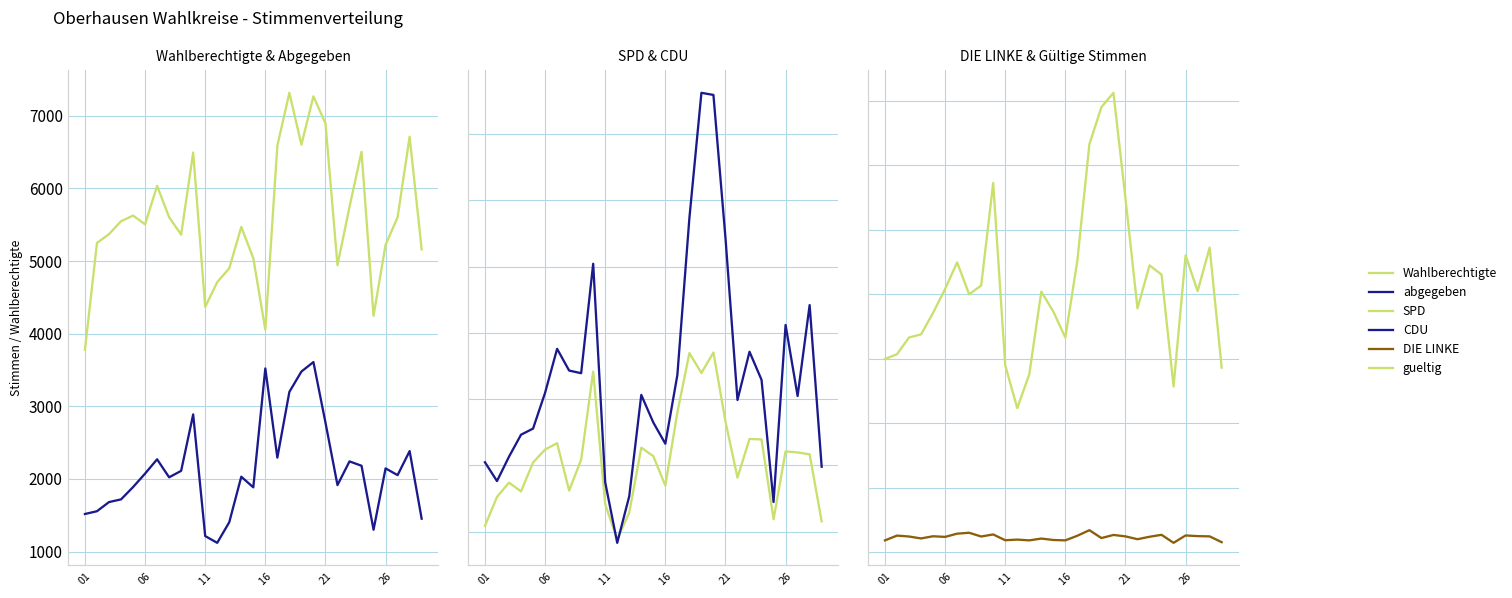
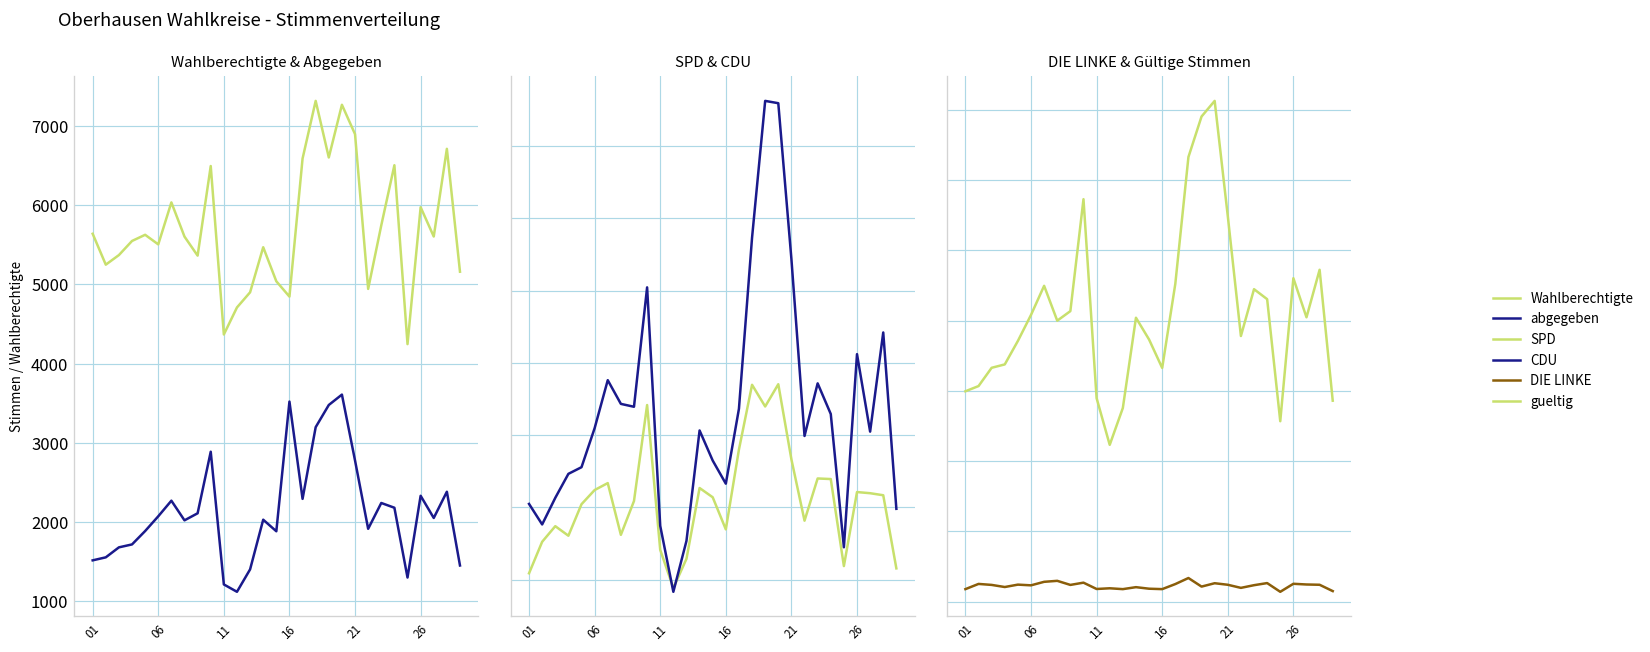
Wahlberechtigte & Abgegeben, Wahlberechtigte, 01: 3800 -> 5600
Wahlberechtigte & Abgegeben, Wahlberechtigte, 16: 4100 -> 4800
Wahlberechtigte & Abgegeben, Wahlberechtigte, 26: 5200 -> 6000
Wahlberechtigte & Abgegeben, abgegeben, 26: 2100 -> 2300
